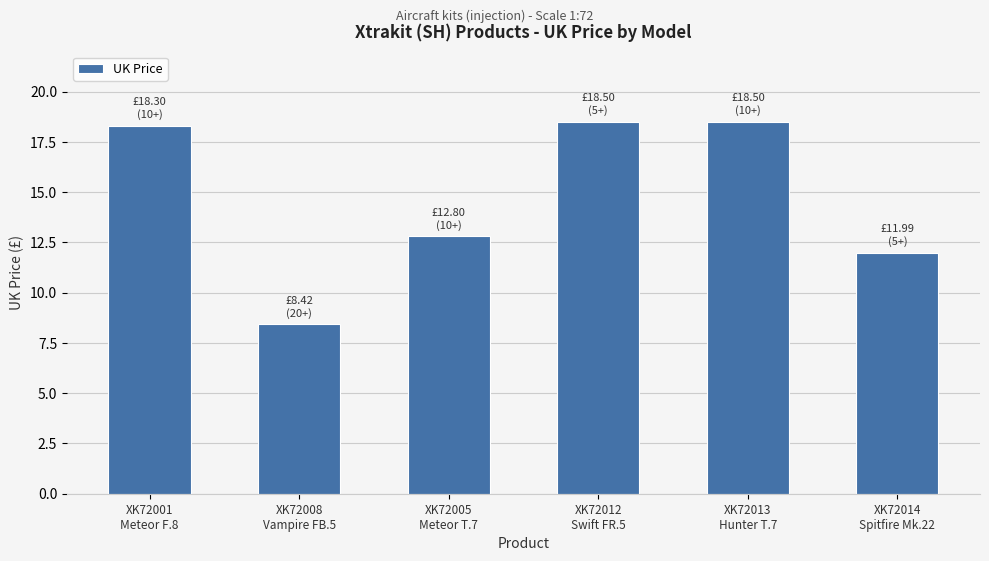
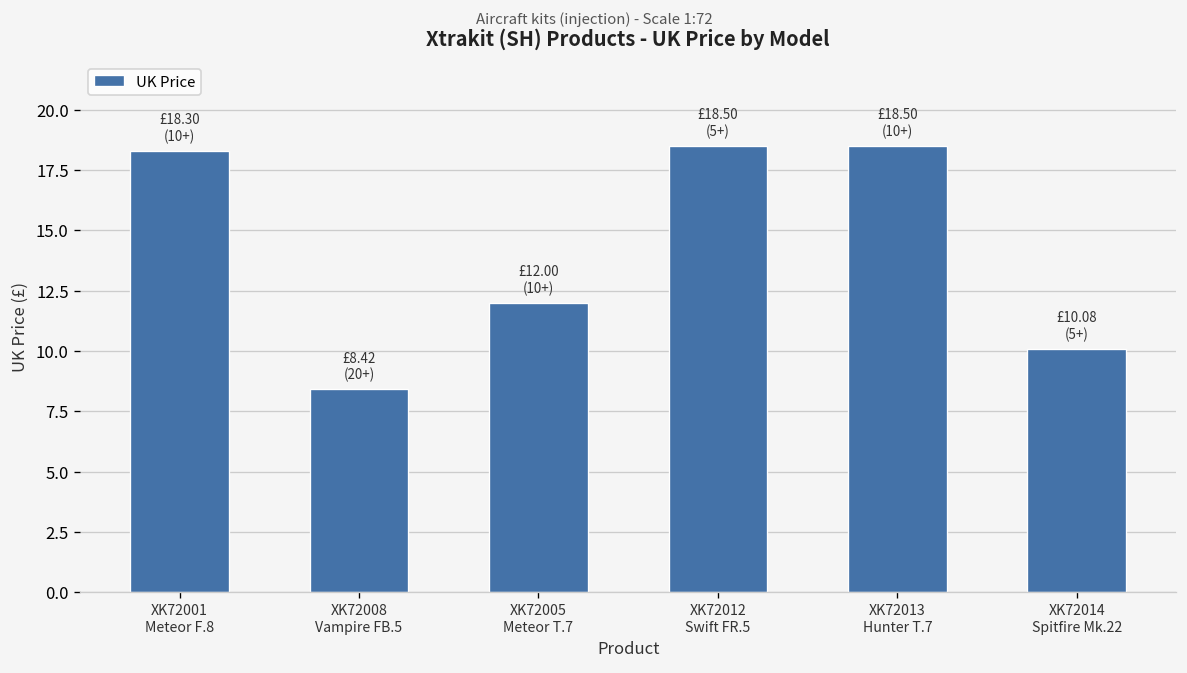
XK72005 Meteor T.7: £12.80 -> £12.00
XK72014 Spitfire Mk.22: £11.99 -> £10.08
